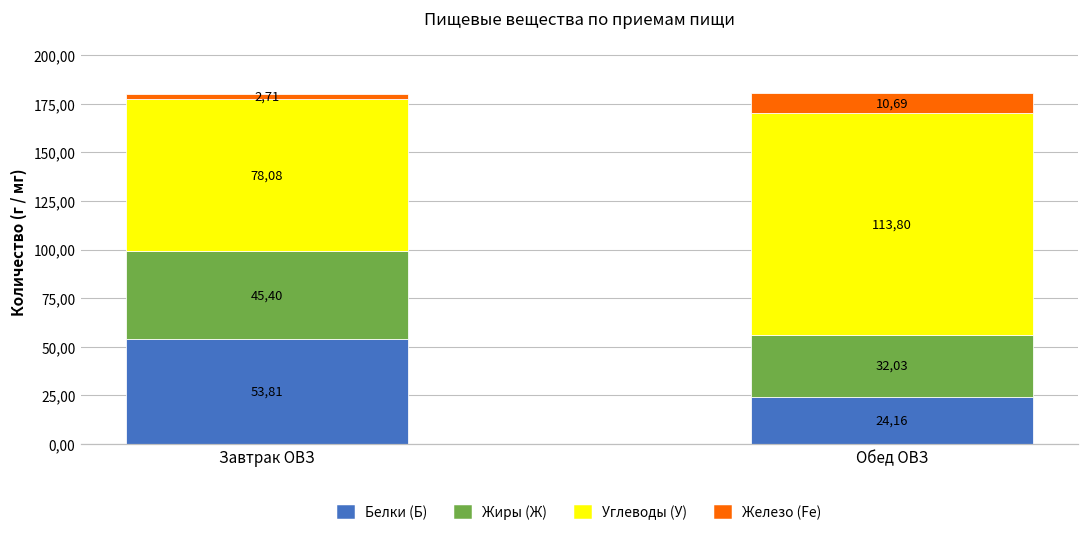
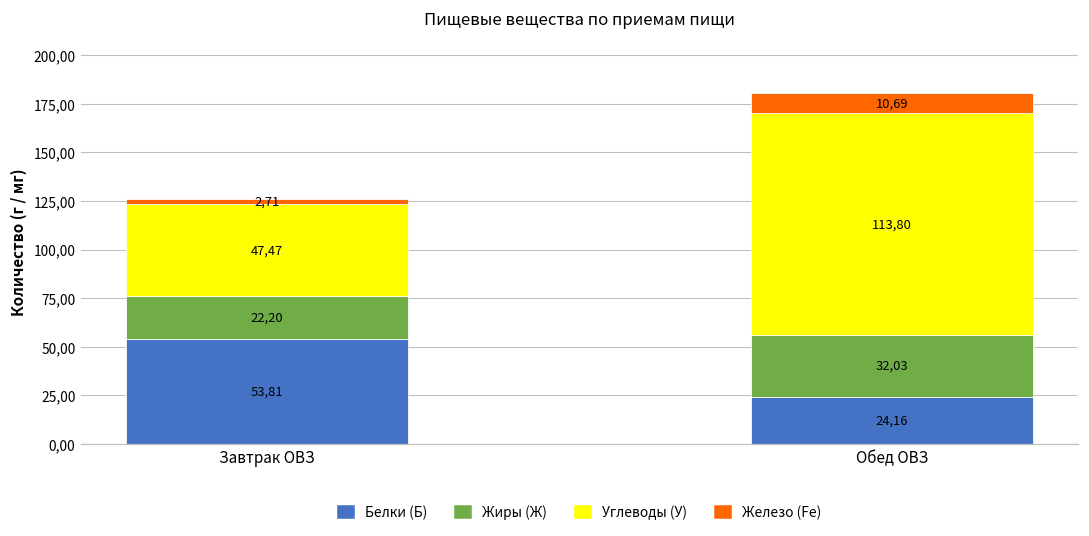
Жиры (Ж), Завтрак ОВЗ: 45,40 -> 22,20
Углеводы (У), Завтрак ОВЗ: 78,08 -> 47,47
